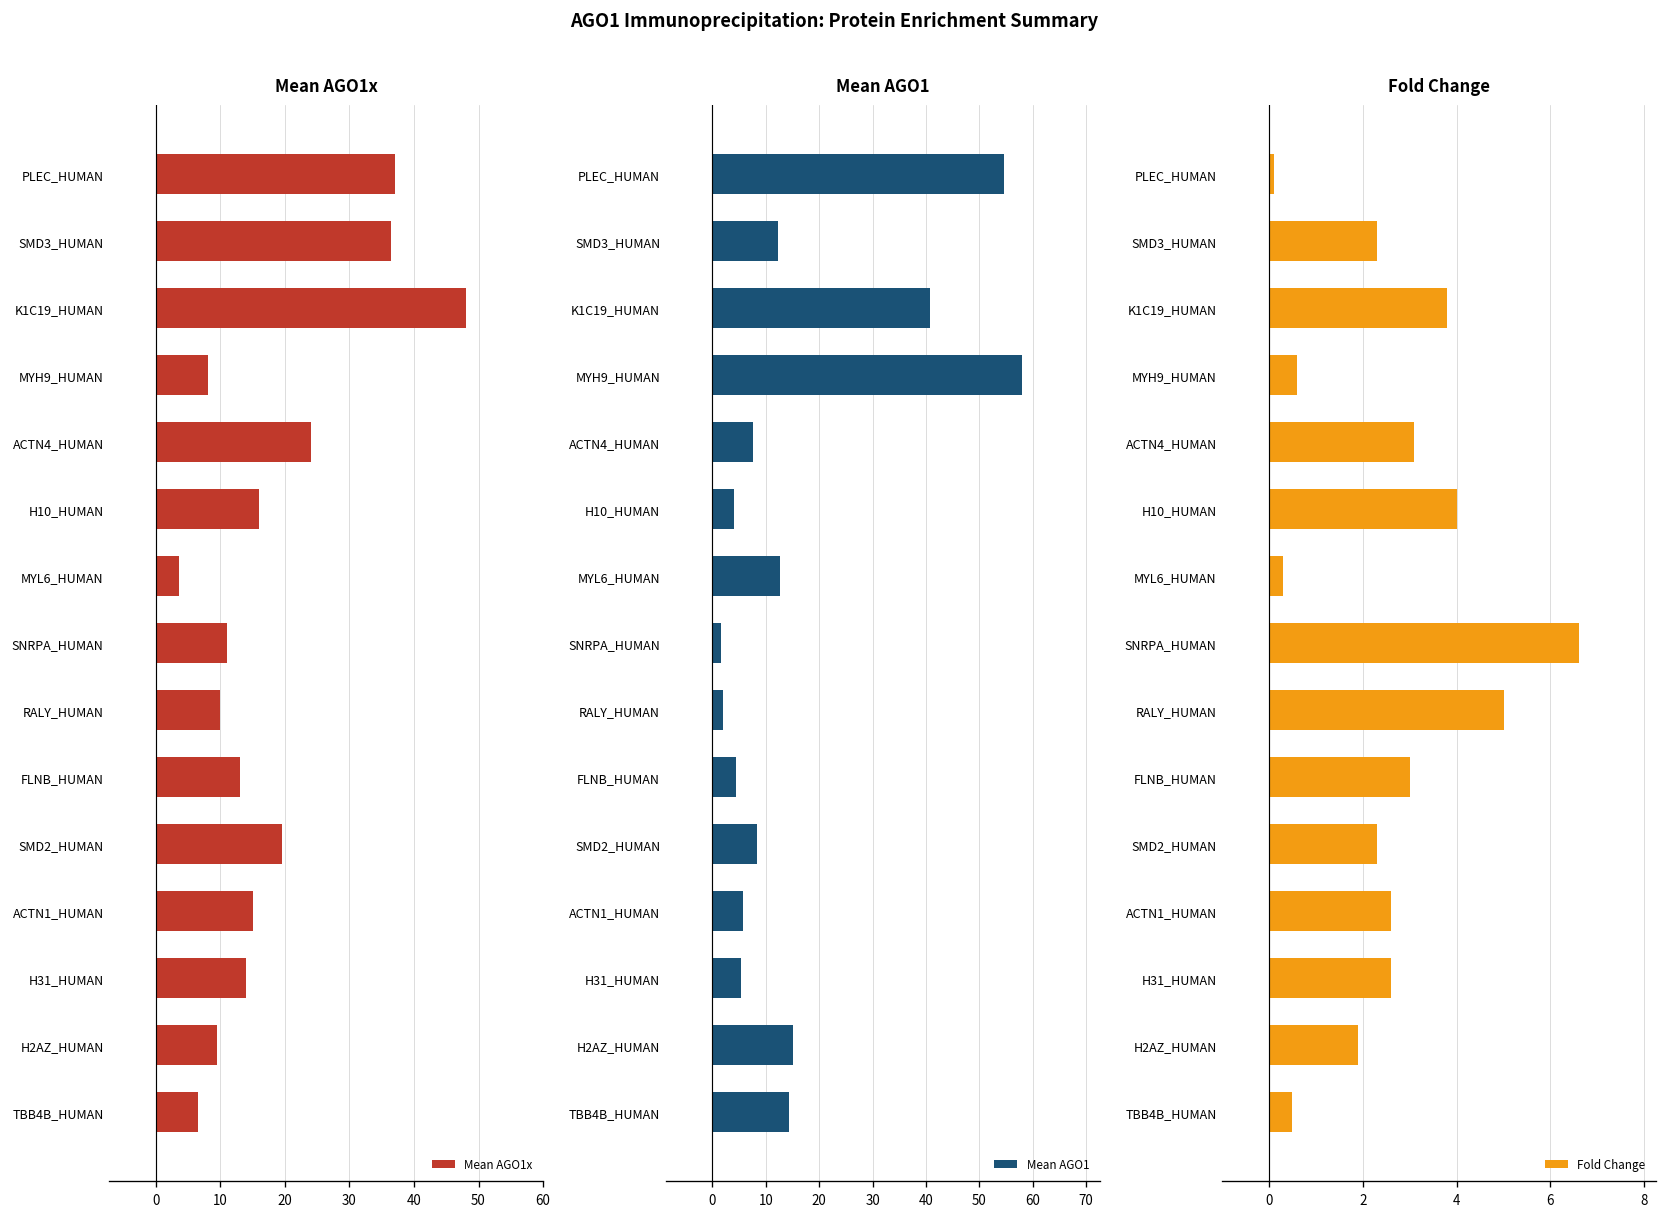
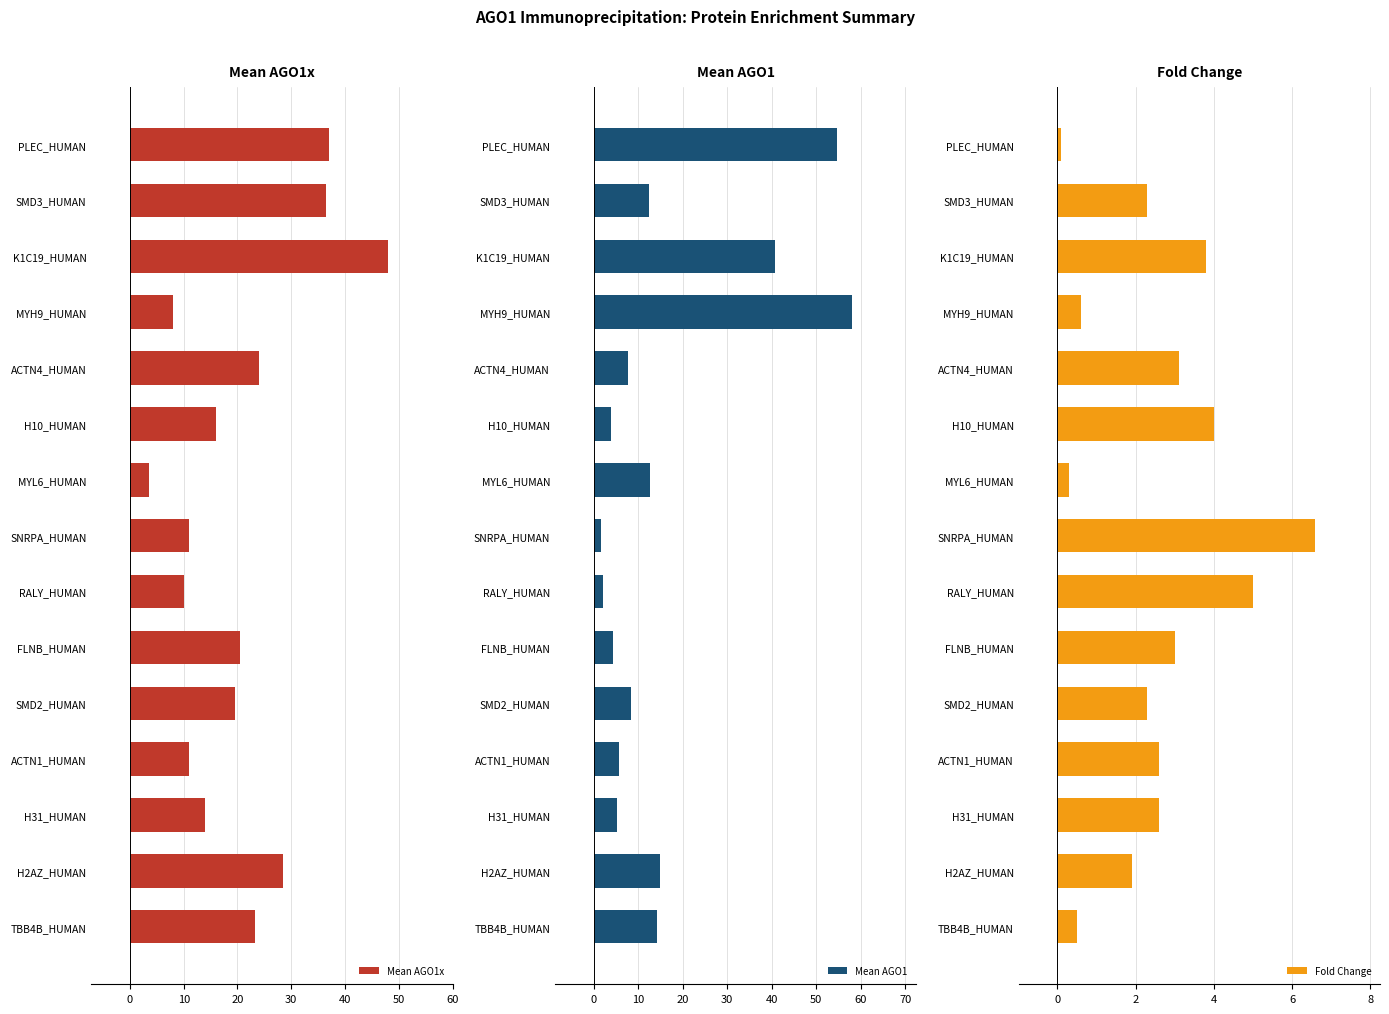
Mean AGO1x, FLNB_HUMAN: 13 -> 20
Mean AGO1x, ACTN1_HUMAN: 15 -> 11
Mean AGO1x, H2AZ_HUMAN: 10 -> 29
Mean AGO1x, TBB4B_HUMAN: 7 -> 23
